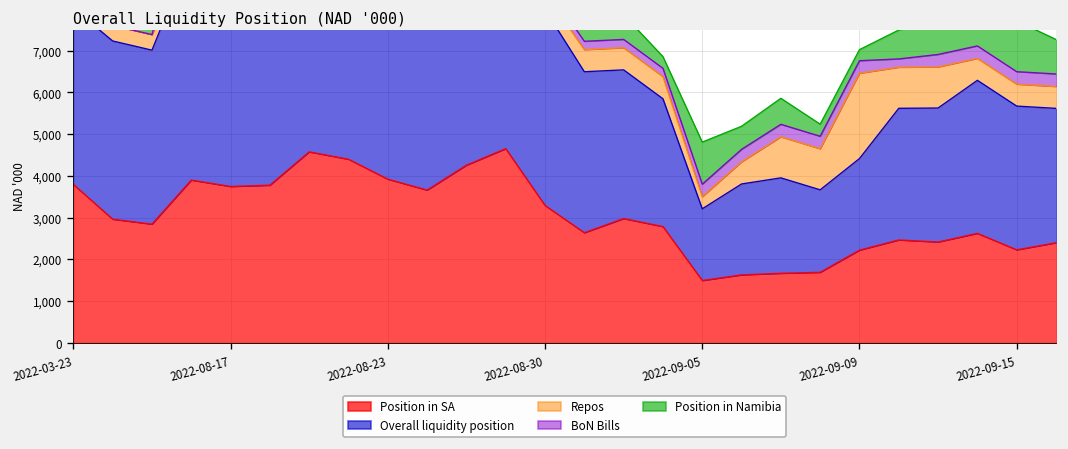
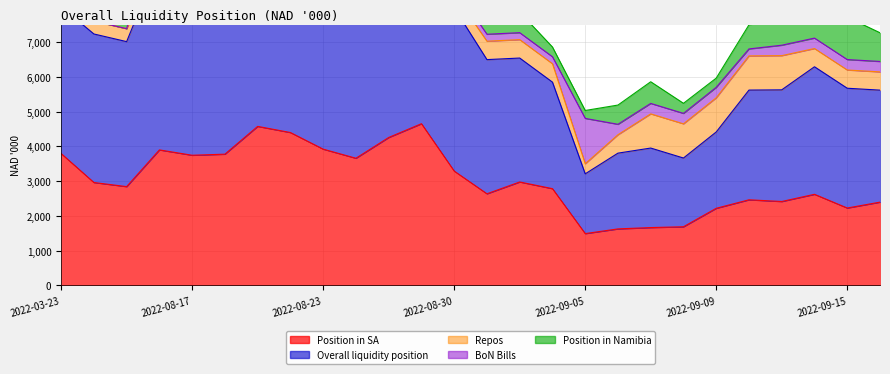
BoN Bills, 2022-09-05: 300 -> 1,300
Position in Namibia, 2022-09-05: 1,000 -> 200
Repos, 2022-09-09: 2,000 -> 1,000
